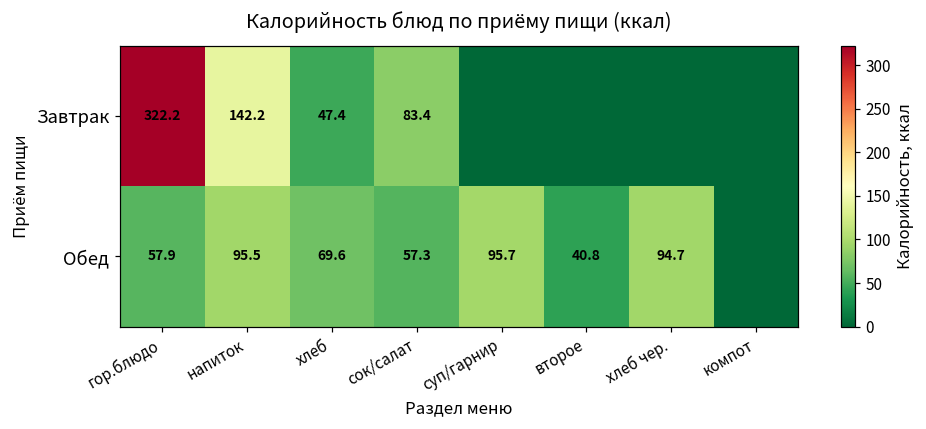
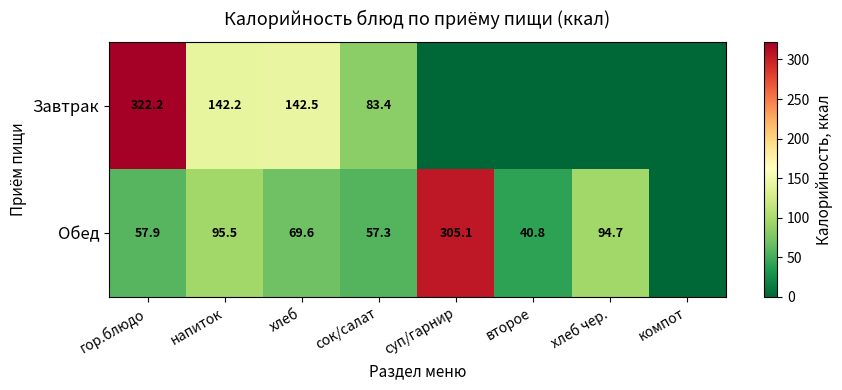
Завтрак, хлеб: 47.4 -> 142.5
Обед, суп/гарнир: 95.7 -> 305.1
